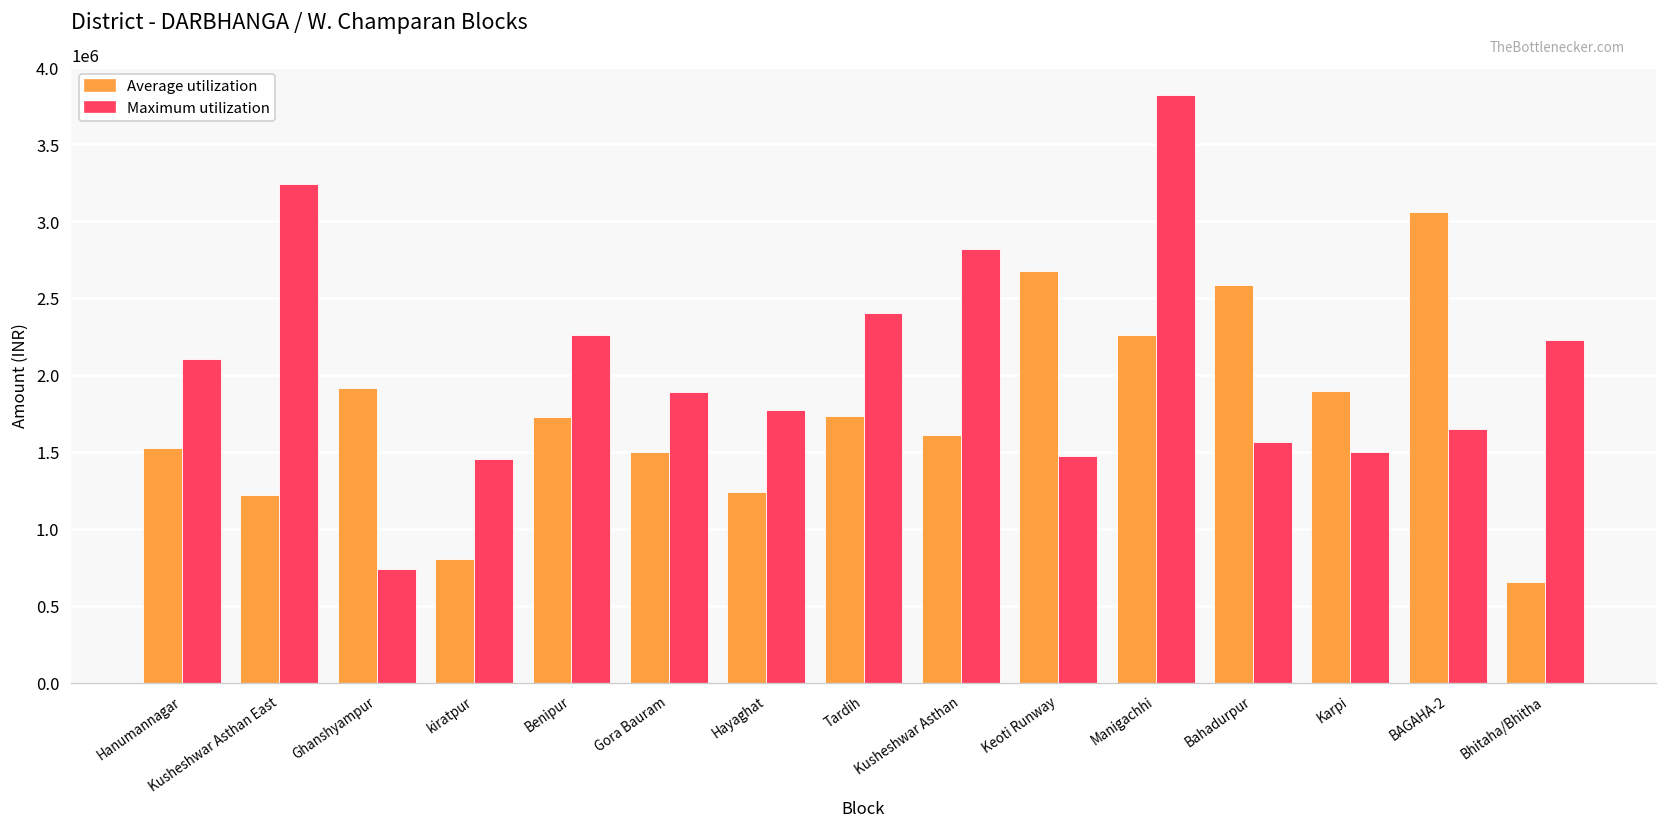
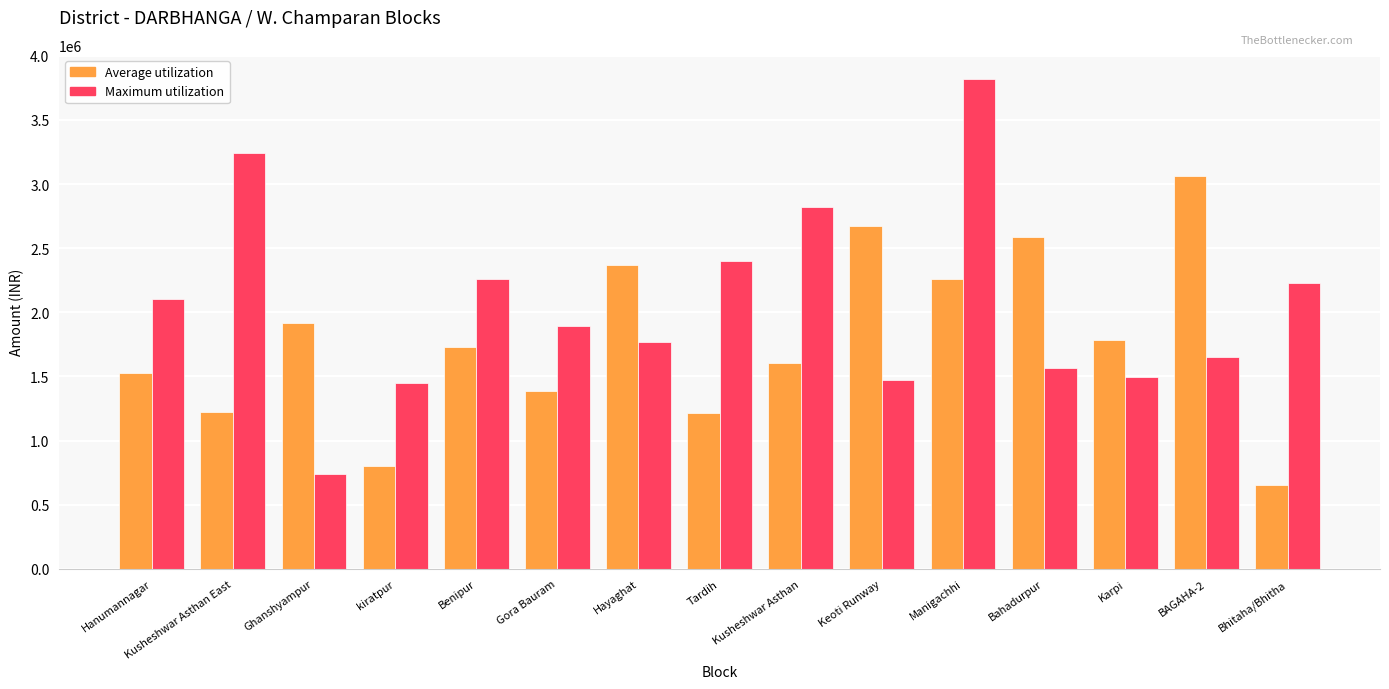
Average utilization, Gora Bauram: 1500000 -> 1390000
Average utilization, Hayaghat: 1240000 -> 2370000
Average utilization, Tardih: 1740000 -> 1220000
Average utilization, Karpi: 1900000 -> 1780000
